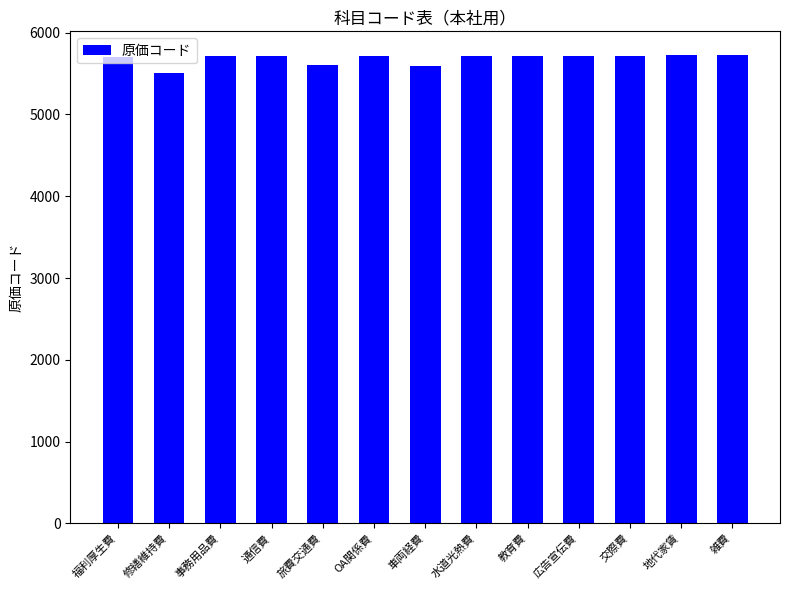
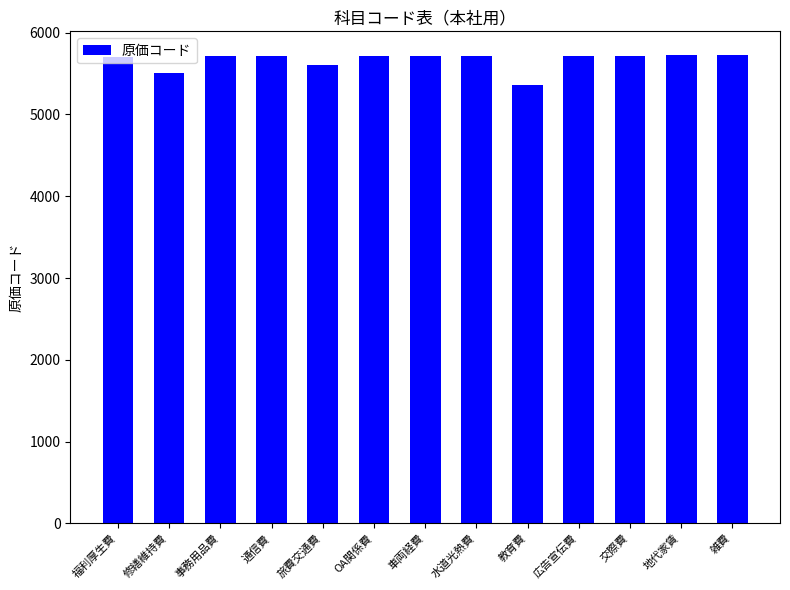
車両経費: 5600 -> 5700
教育費: 5700 -> 5400
